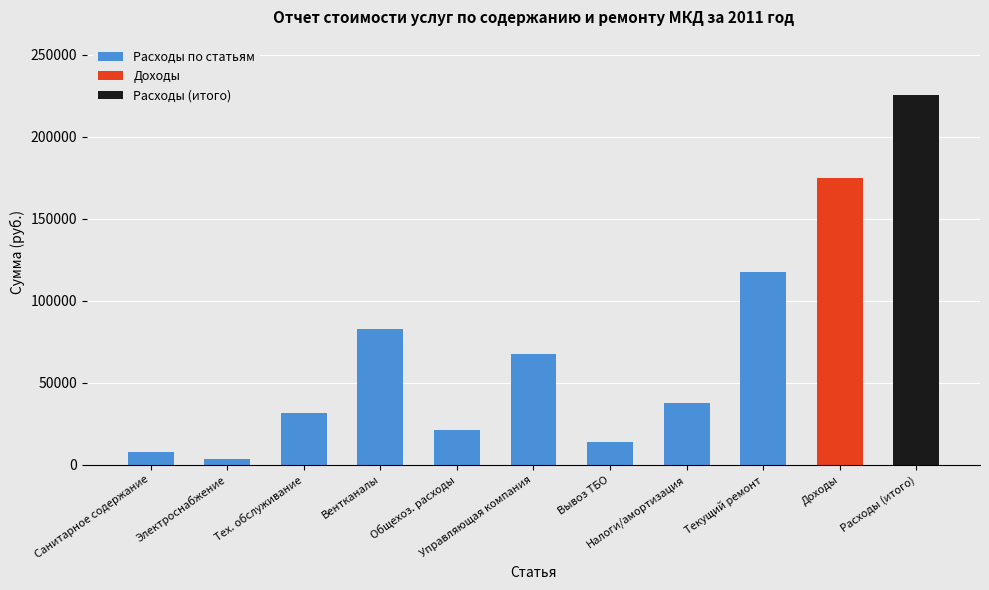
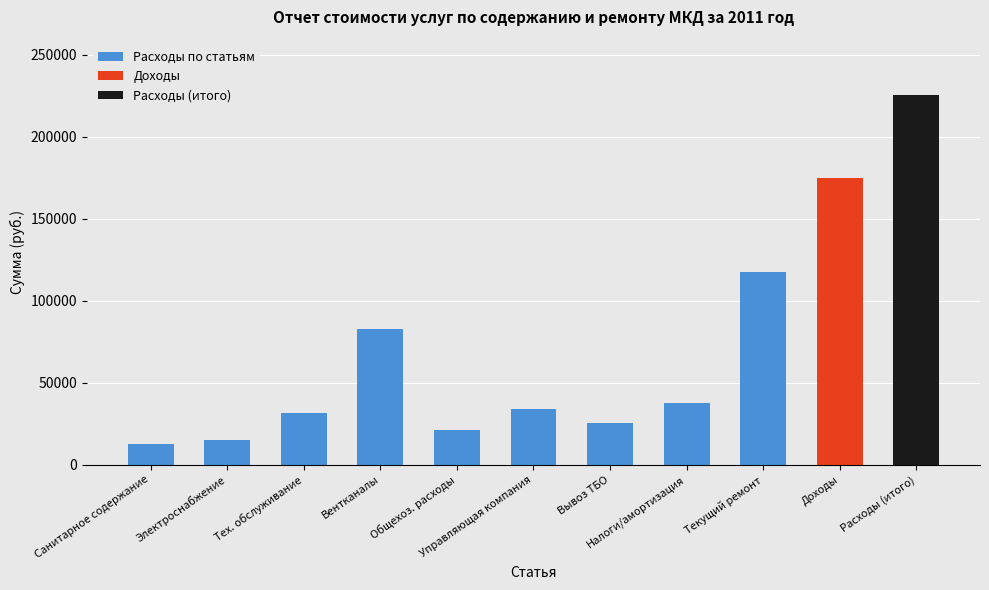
Расходы по статьям, Санитарное содержание: 7000 -> 13000
Расходы по статьям, Электроснабжение: 3000 -> 15000
Расходы по статьям, Управляющая компания: 67000 -> 34000
Расходы по статьям, Вывоз ТБО: 14000 -> 25000
